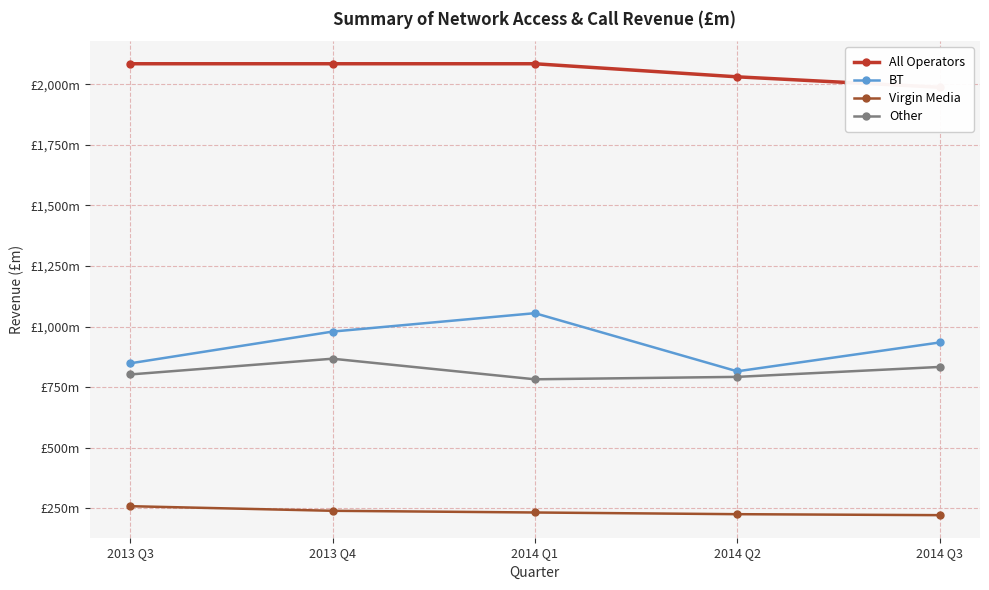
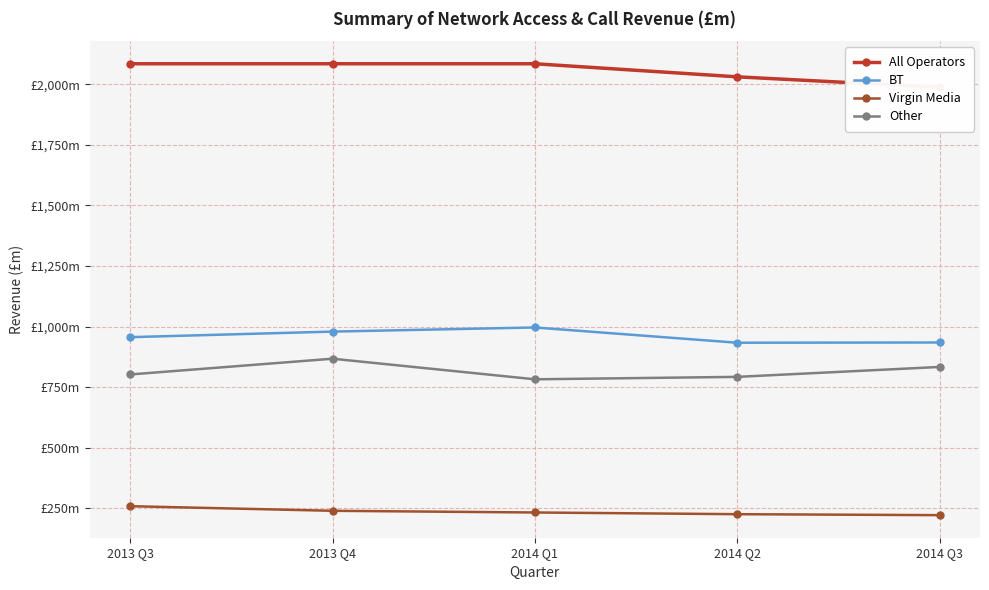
BT, 2013 Q3: £850m -> £960m
BT, 2014 Q1: £1,060m -> £1,000m
BT, 2014 Q2: £820m -> £930m
